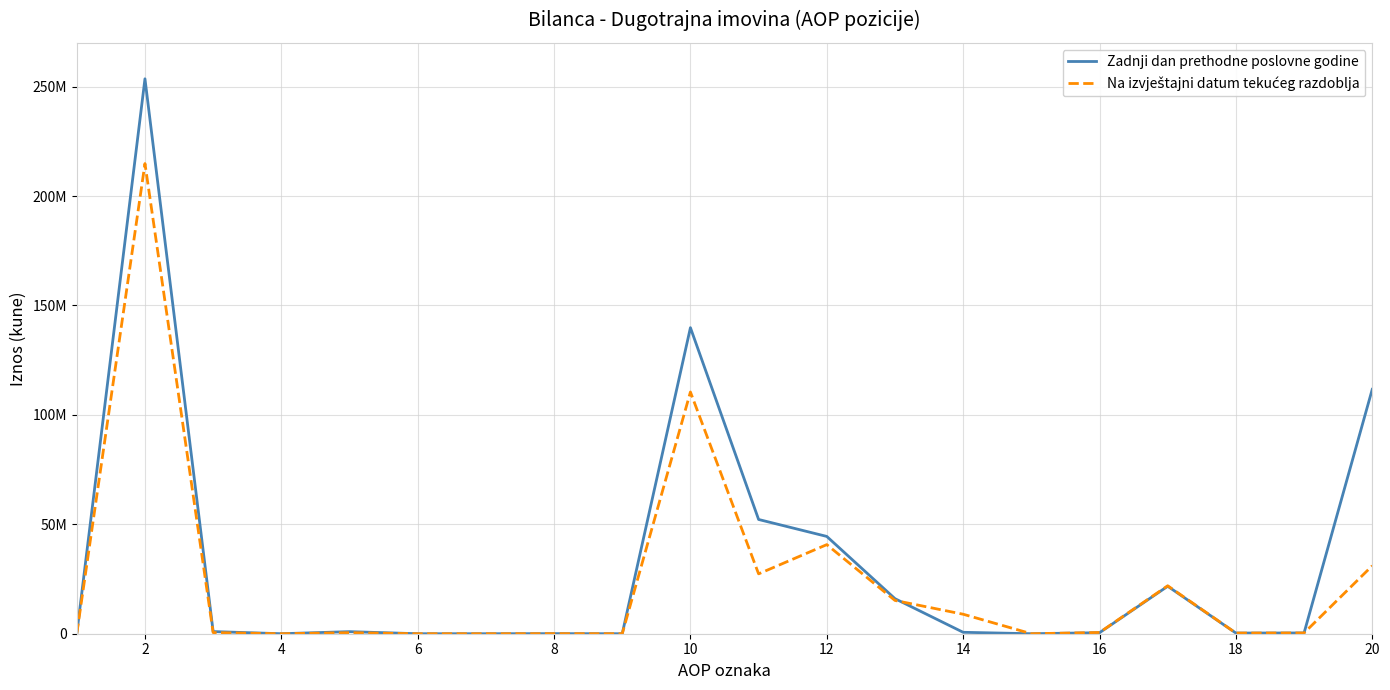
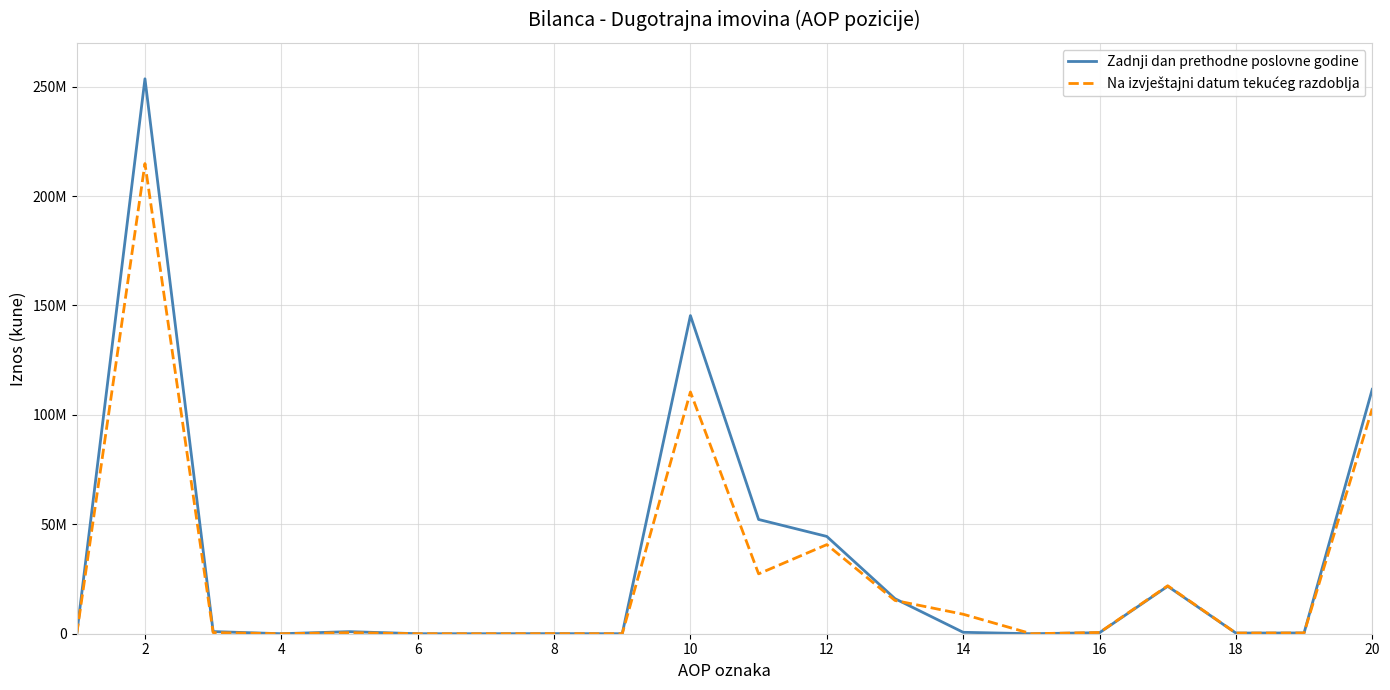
Zadnji dan prethodne poslovne godine, 10: 140000000 -> 145000000
Na izvještajni datum tekućeg razdoblja, 20: 31000000 -> 103000000
